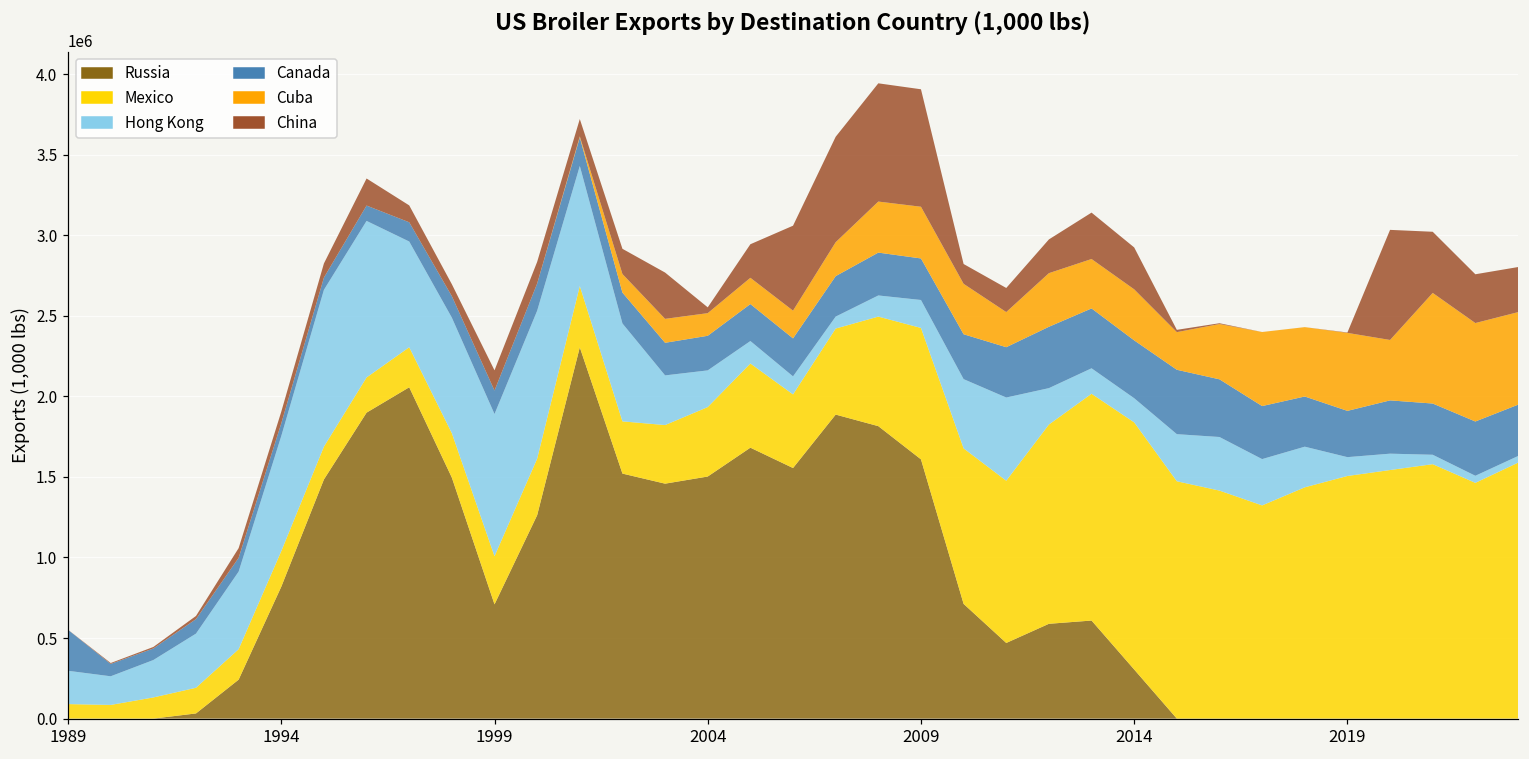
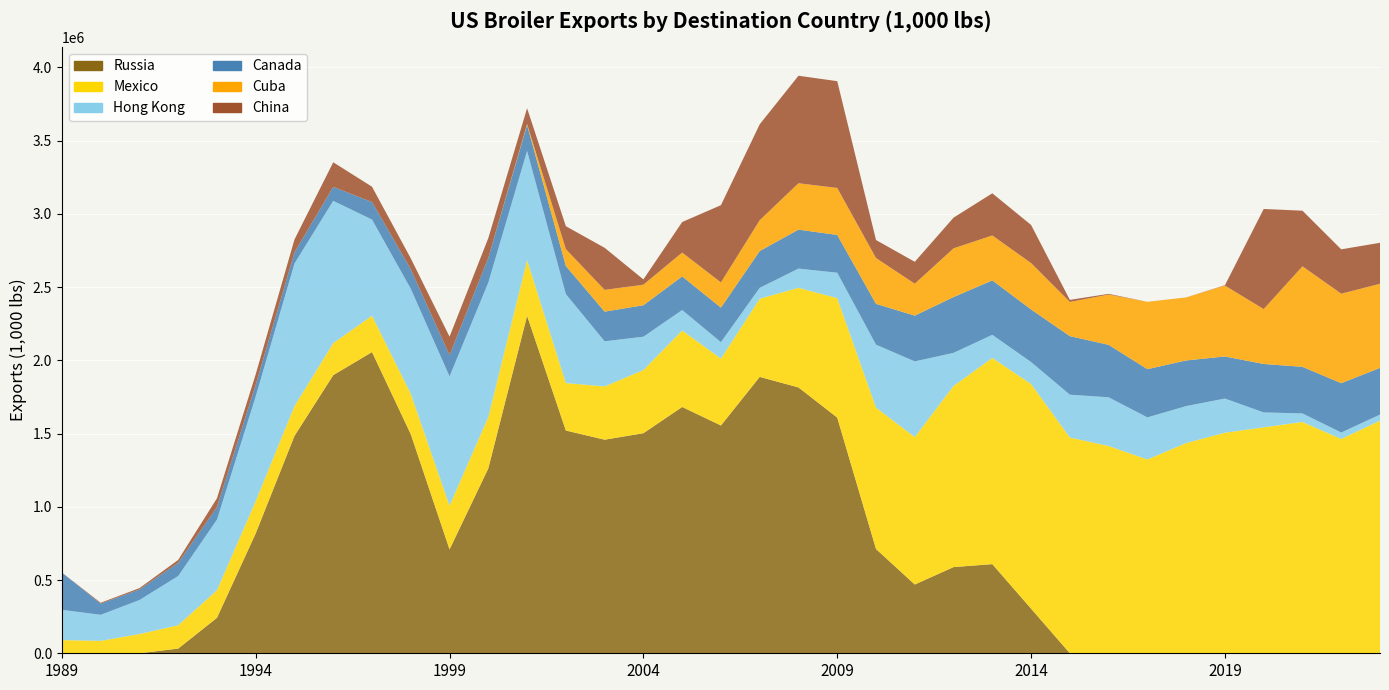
Hong Kong, 2019: 120000 -> 230000
